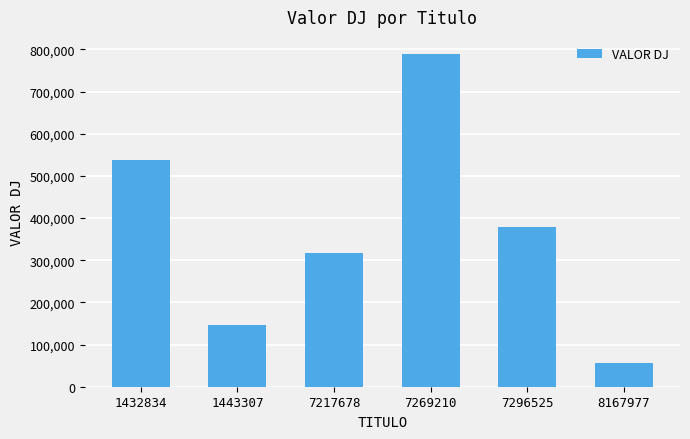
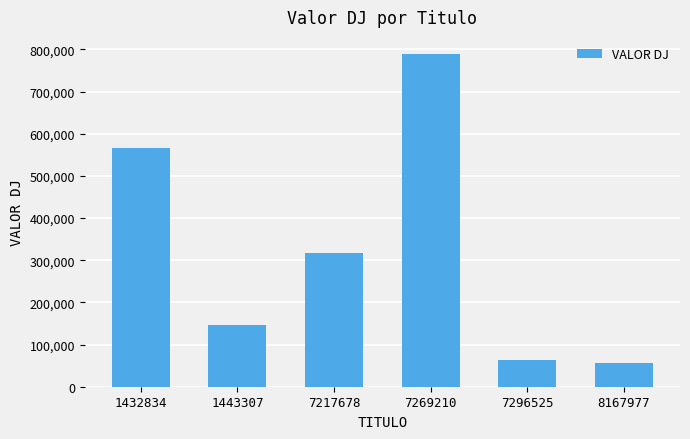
1432834: 540,000 -> 570,000
7296525: 380,000 -> 60,000
